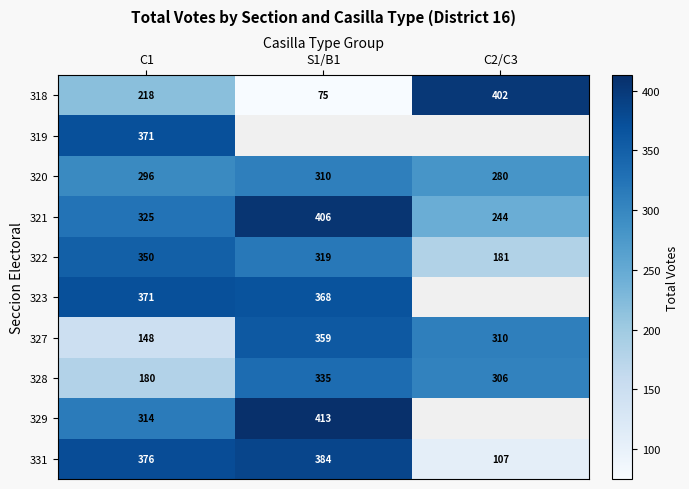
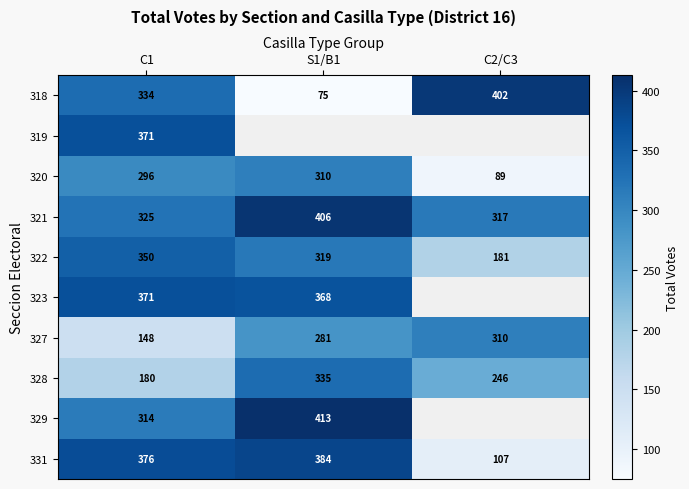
318, C1: 218 -> 334
320, C2/C3: 280 -> 89
321, C2/C3: 244 -> 317
327, S1/B1: 359 -> 281
328, C2/C3: 306 -> 246
